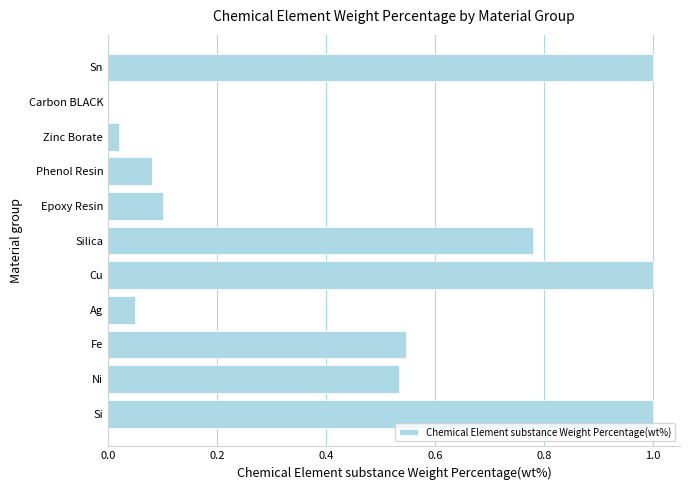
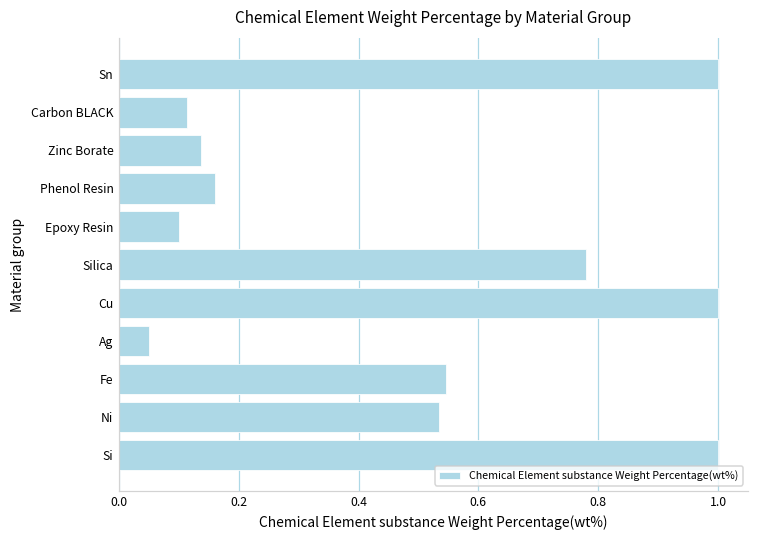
Carbon BLACK: 0.00 -> 0.11
Zinc Borate: 0.02 -> 0.14
Phenol Resin: 0.08 -> 0.16
